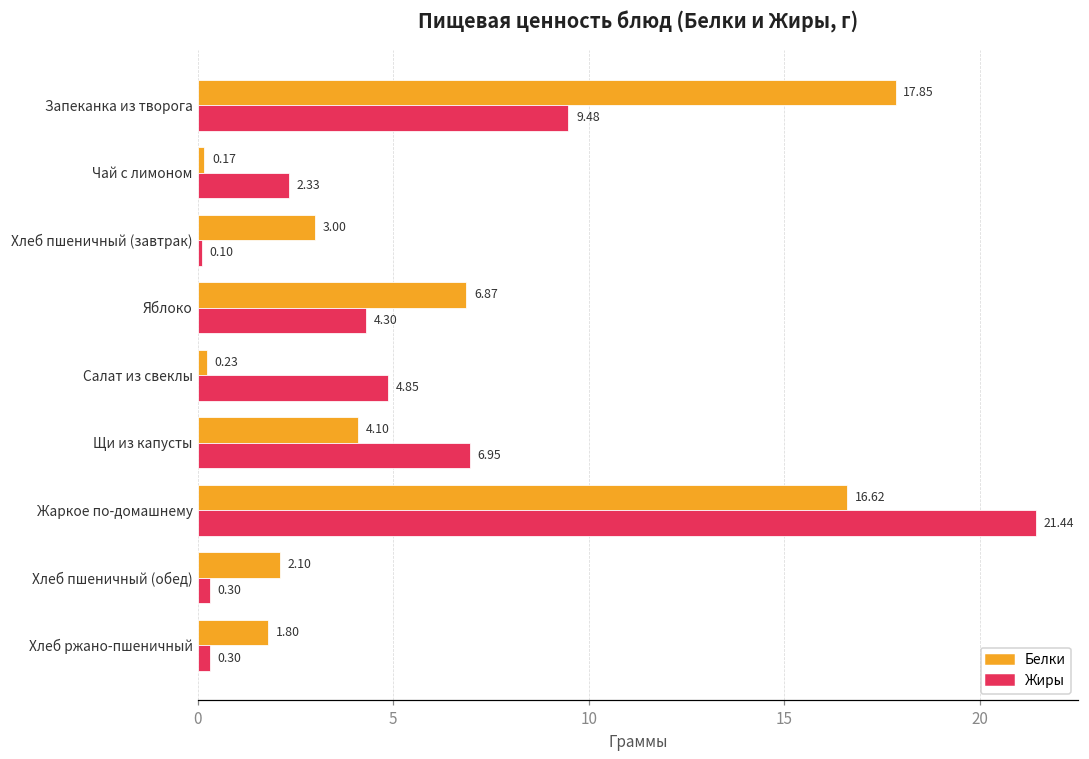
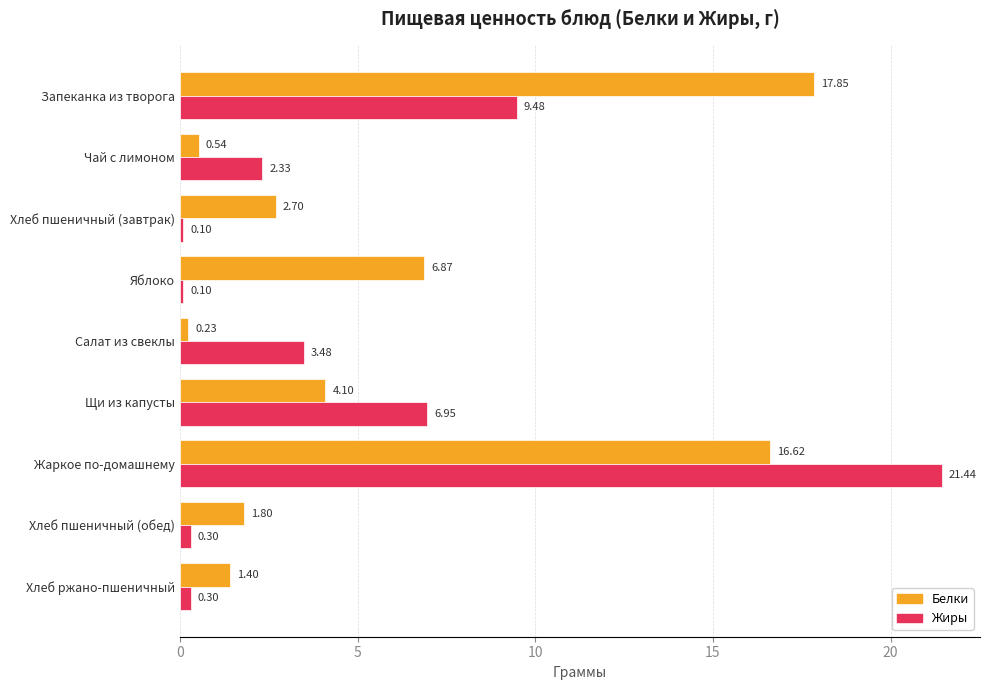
Белки, Чай с лимоном: 0.17 -> 0.54
Белки, Хлеб пшеничный (завтрак): 3.00 -> 2.70
Жиры, Яблоко: 4.30 -> 0.10
Жиры, Салат из свеклы: 4.85 -> 3.48
Белки, Хлеб пшеничный (обед): 2.10 -> 1.80
Белки, Хлеб ржано-пшеничный: 1.80 -> 1.40
